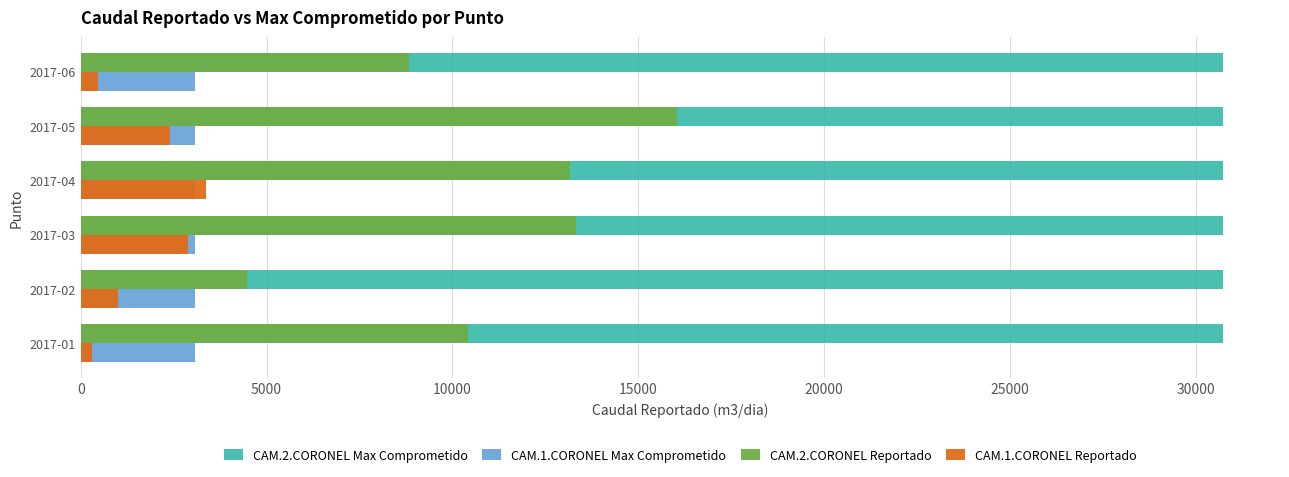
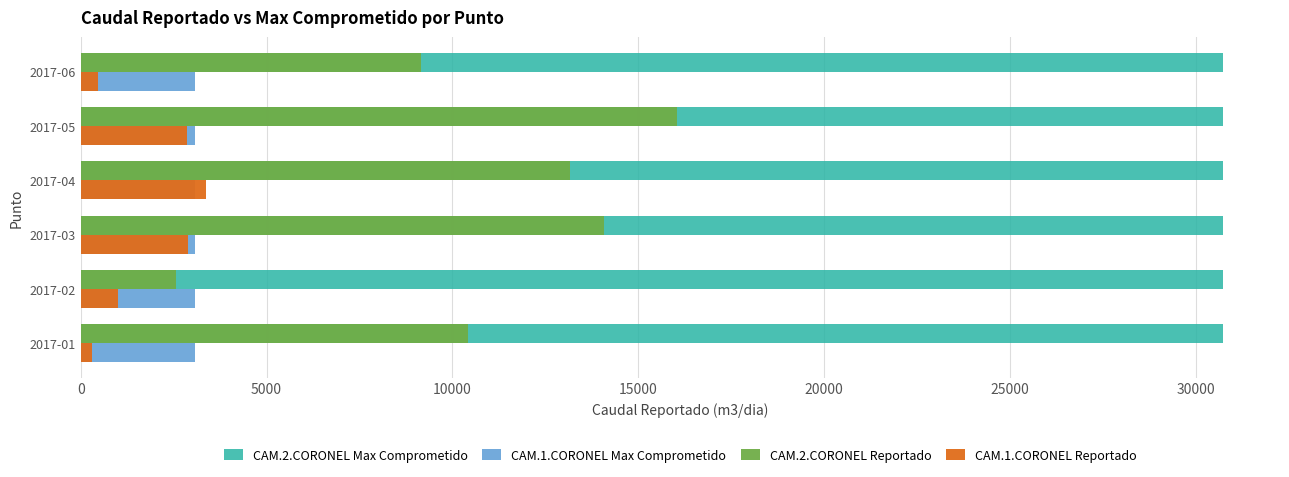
CAM.2.CORONEL Reportado, 2017-06: 8800 -> 9100
CAM.1.CORONEL Reportado, 2017-05: 2400 -> 2900
CAM.2.CORONEL Reportado, 2017-03: 13300 -> 14100
CAM.2.CORONEL Reportado, 2017-02: 4500 -> 2600
